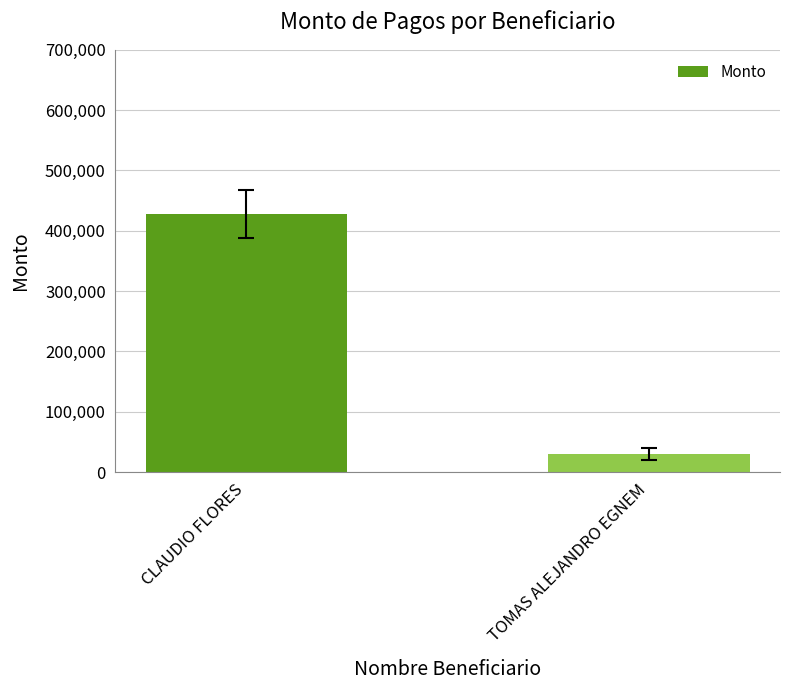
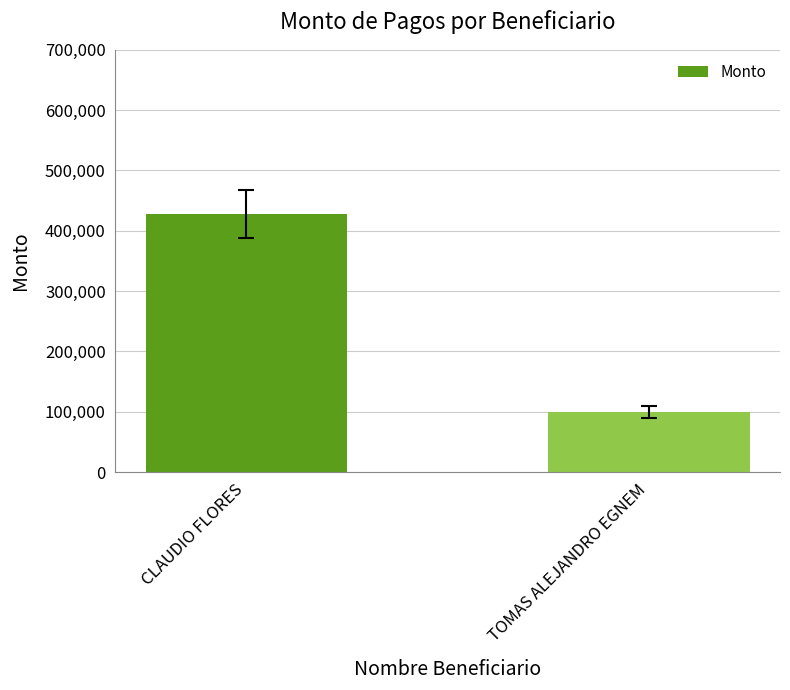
Monto, TOMAS ALEJANDRO EGNEM: 30,000 -> 100,000
